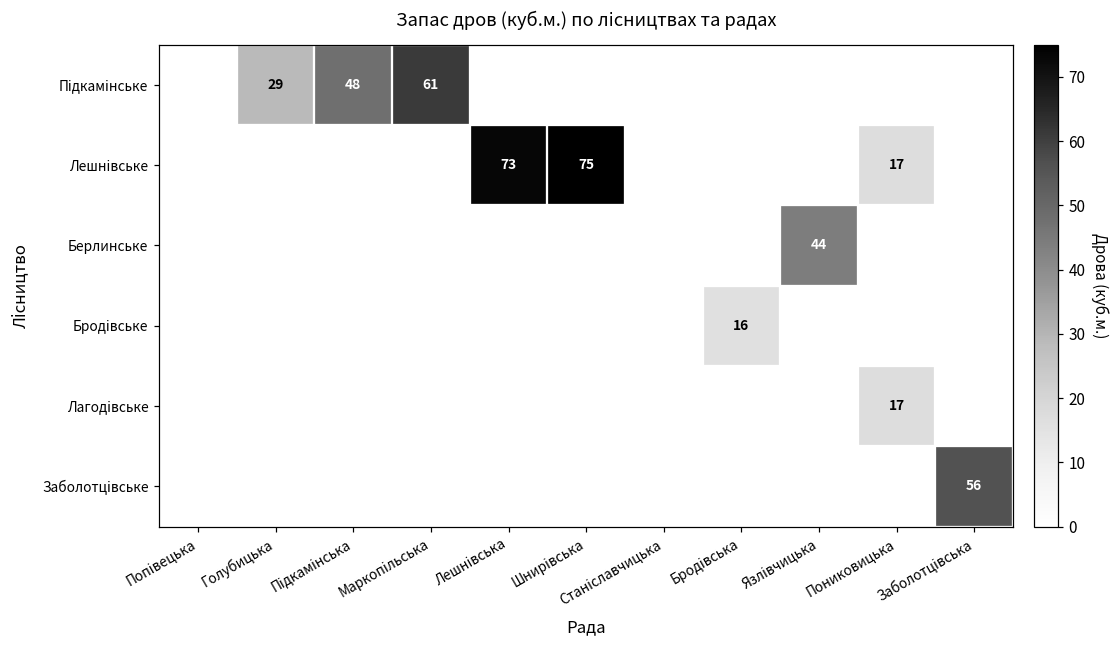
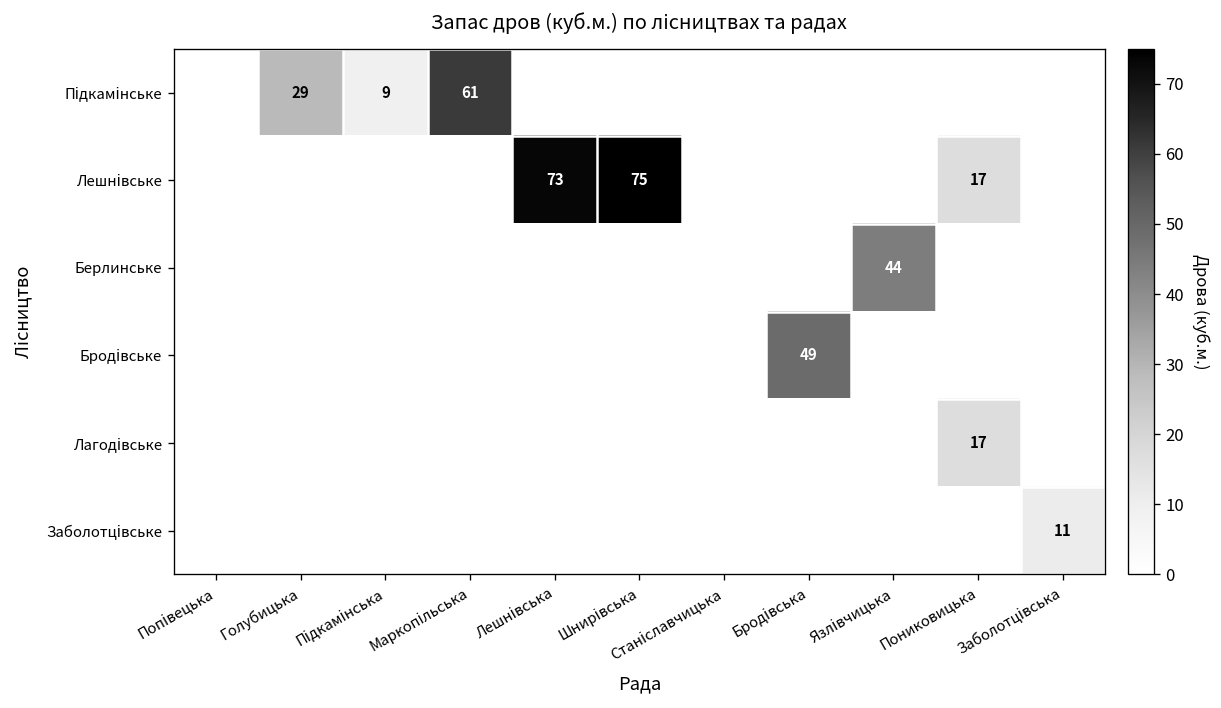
Підкамінське, Підкамінська: 48 -> 9
Бродівське, Бродівська: 16 -> 49
Заболотцівське, Заболотцівська: 56 -> 11
